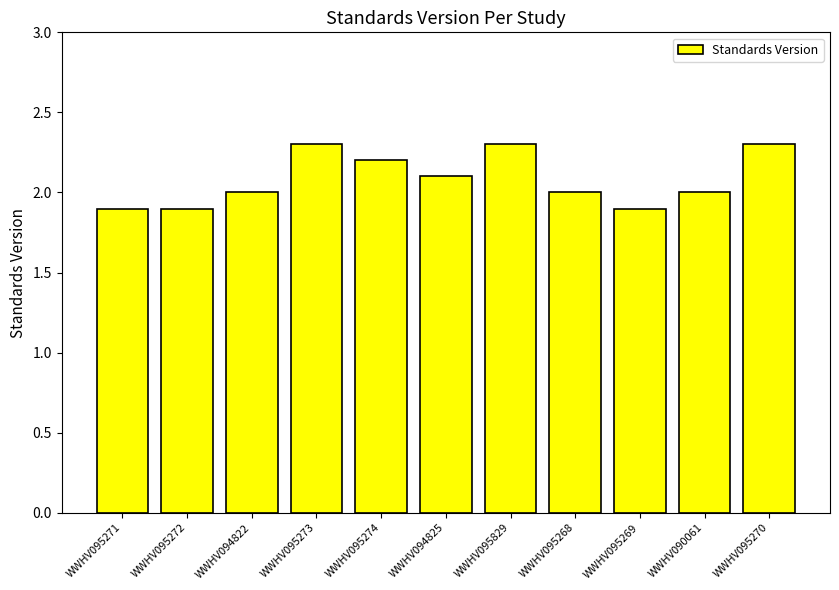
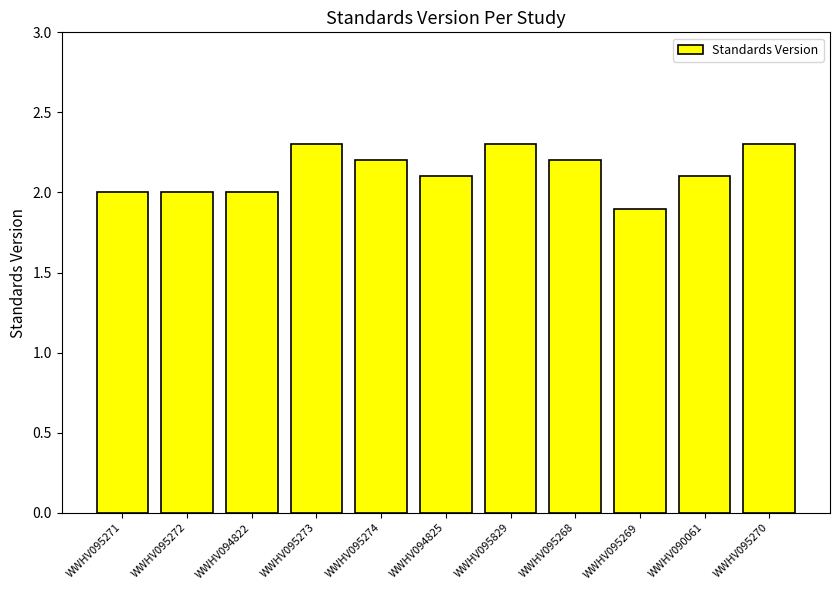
WWHV095271: 1.9 -> 2.0
WWHV095272: 1.9 -> 2.0
WWHV095268: 2.0 -> 2.2
WWHV090061: 2.0 -> 2.1
